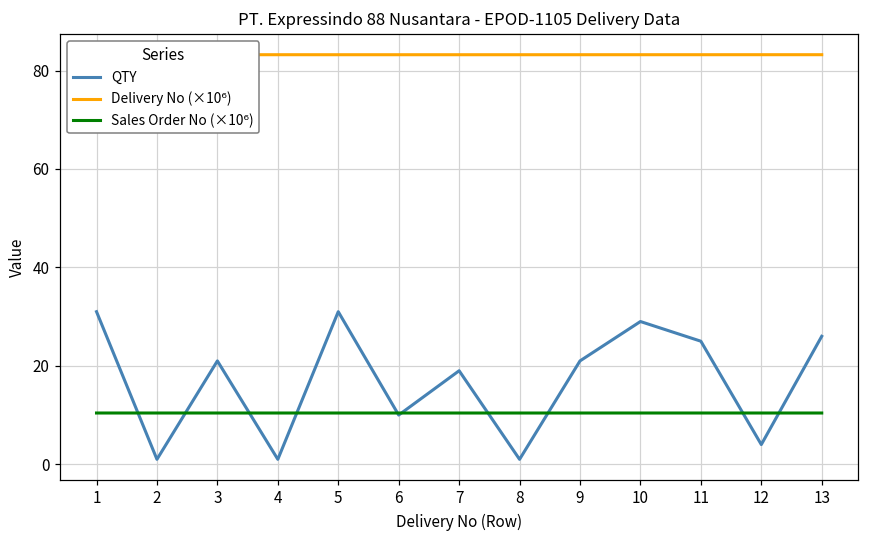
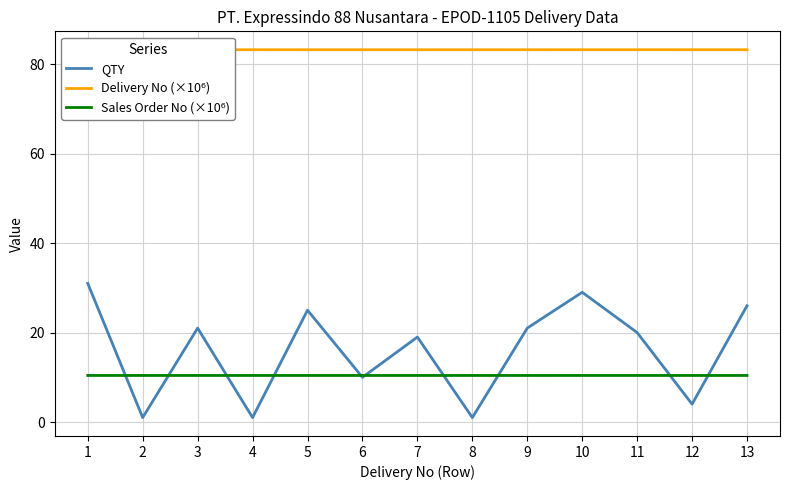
QTY, 5: 31 -> 25
QTY, 11: 25 -> 20
